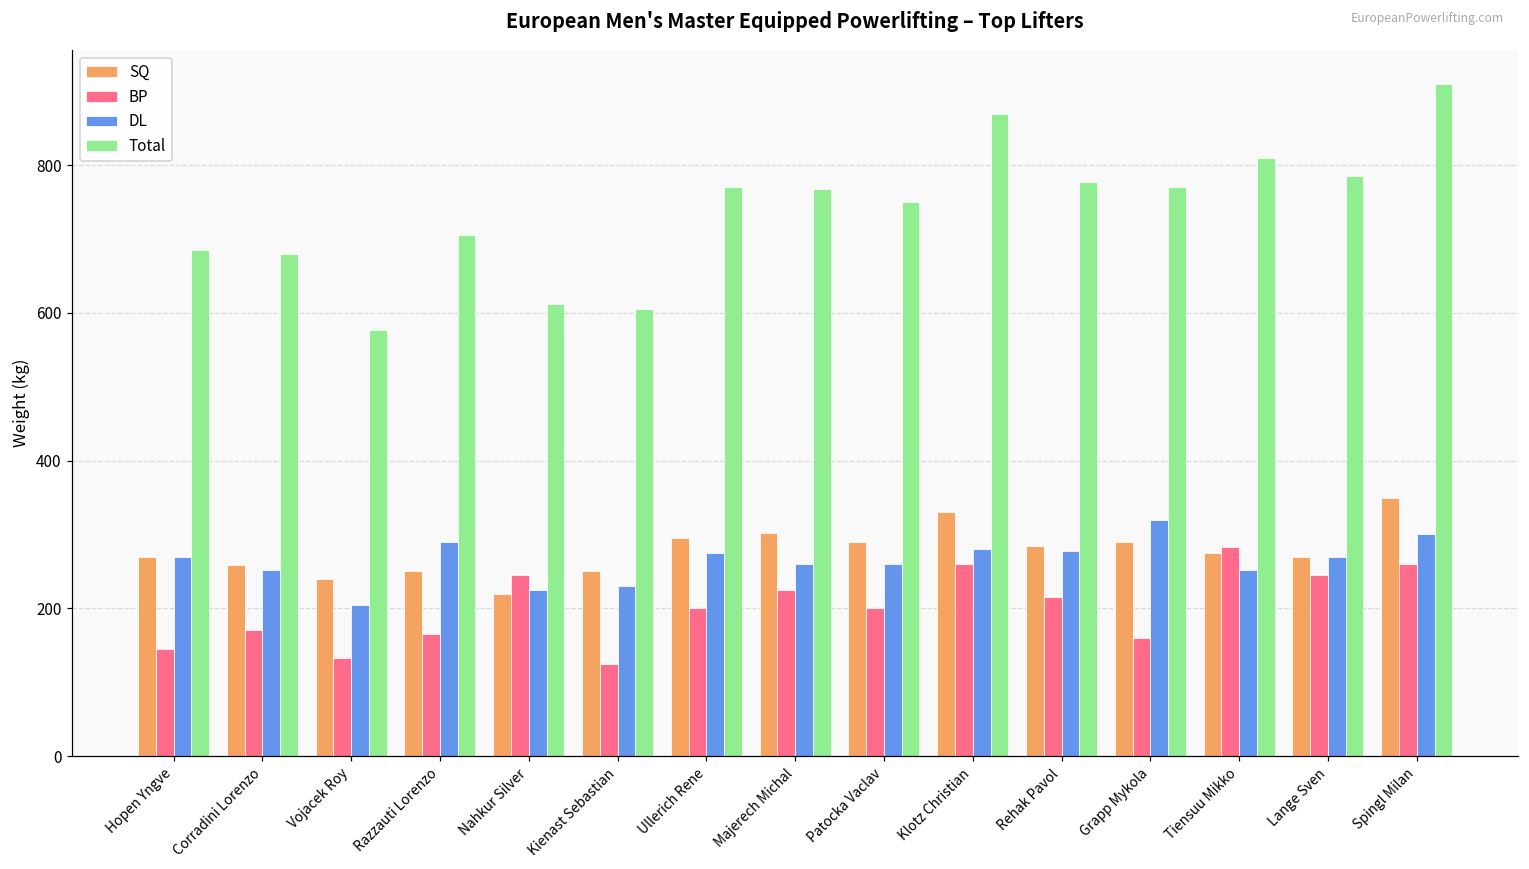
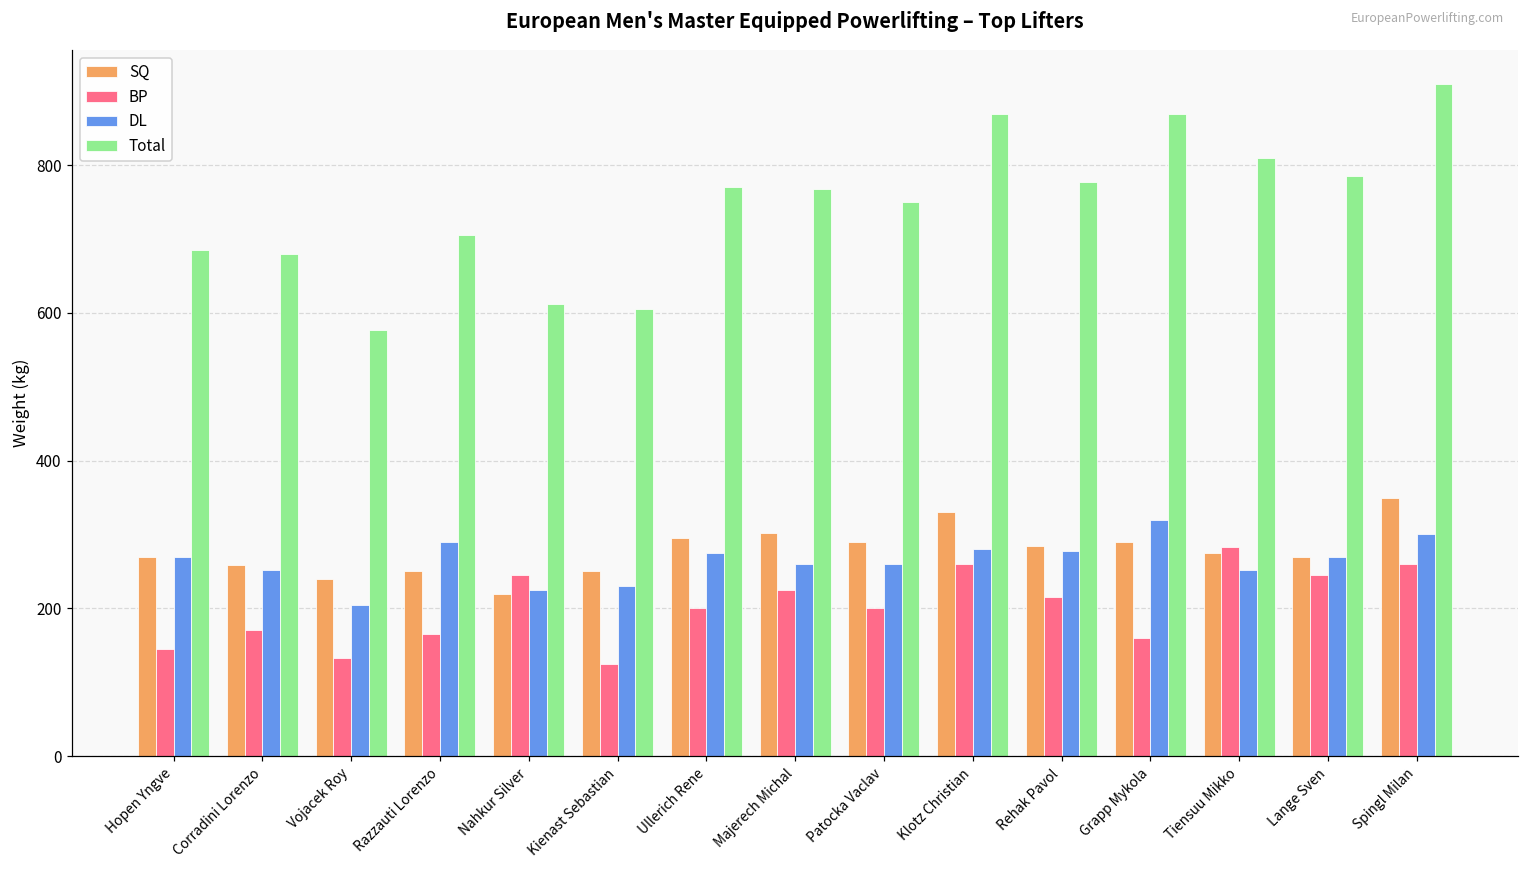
Total, Grapp Mykola: 770 -> 870
